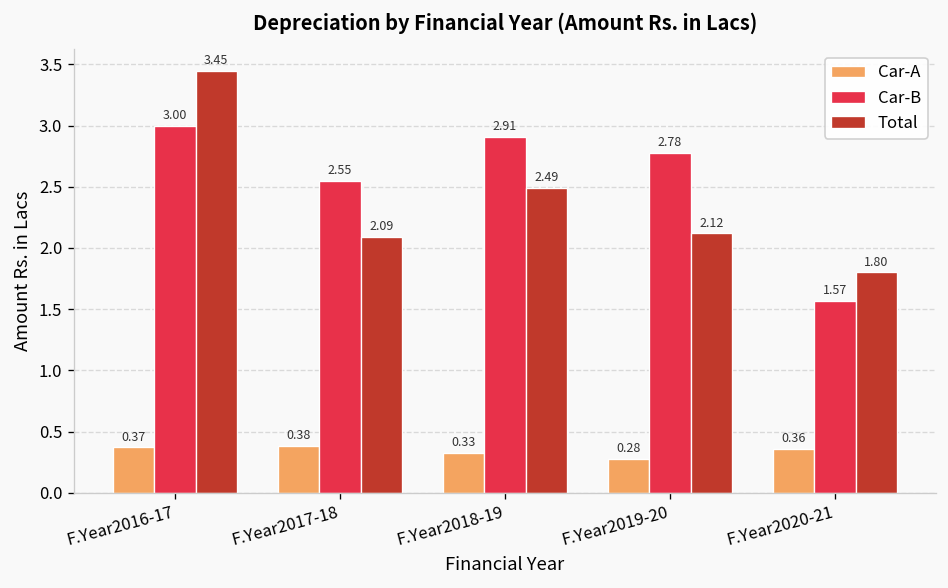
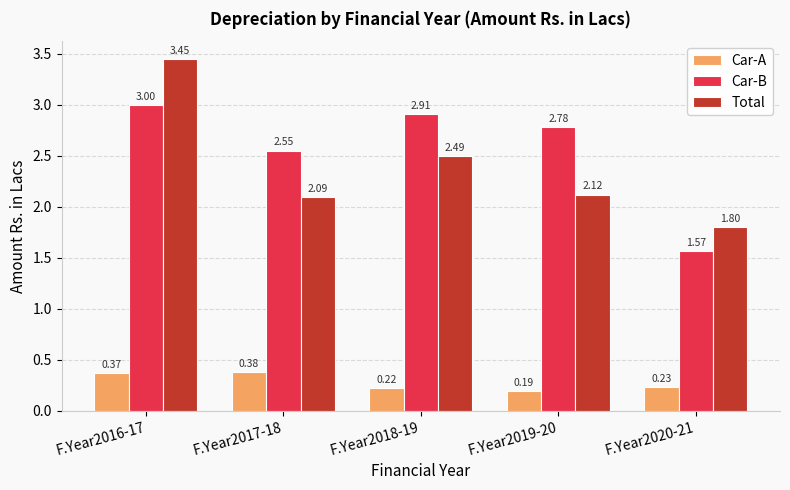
Car-A, F.Year2018-19: 0.33 -> 0.22
Car-A, F.Year2019-20: 0.28 -> 0.19
Car-A, F.Year2020-21: 0.36 -> 0.23
